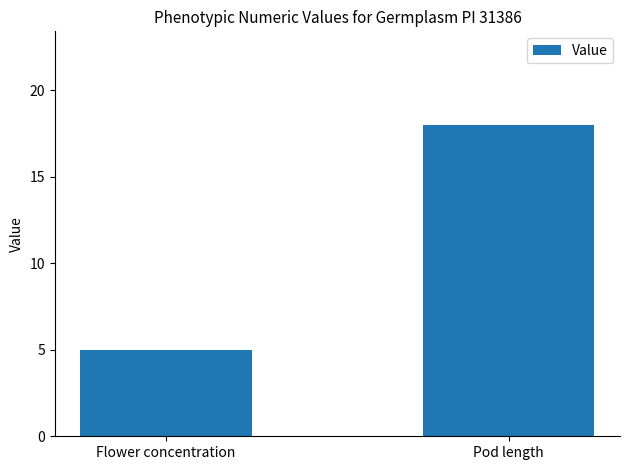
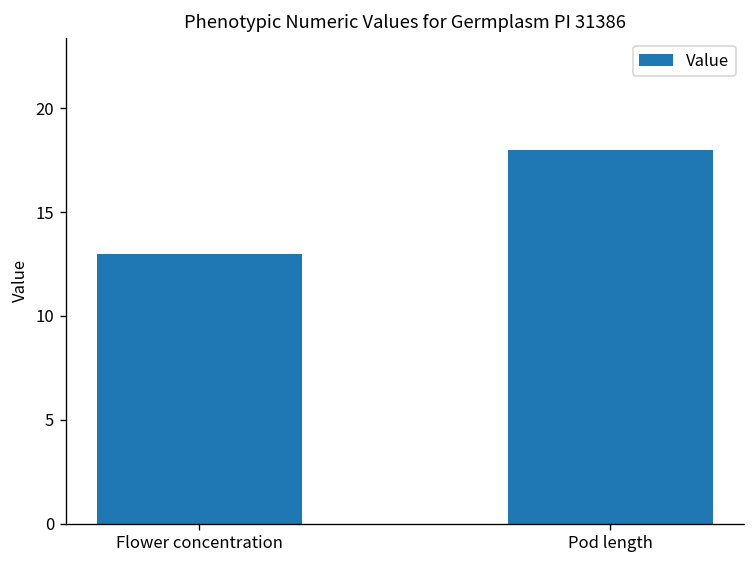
Flower concentration: 5 -> 13
